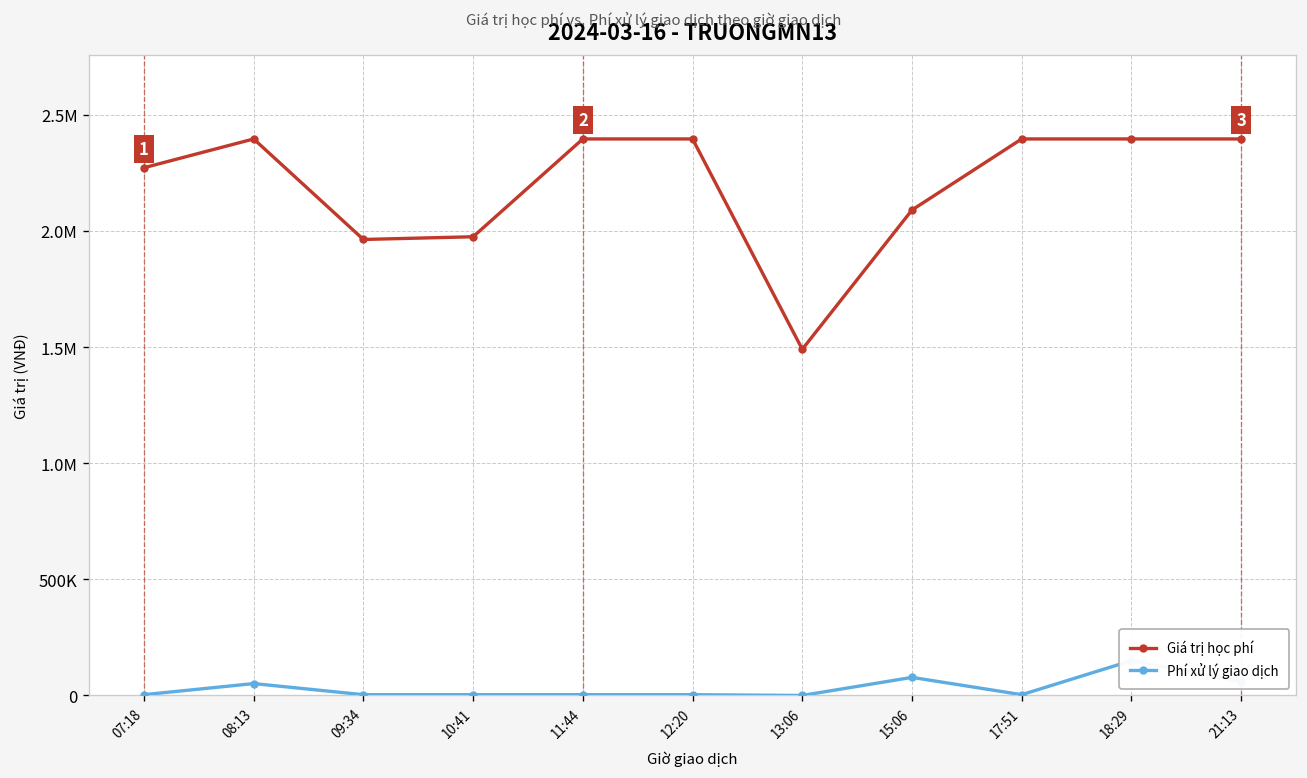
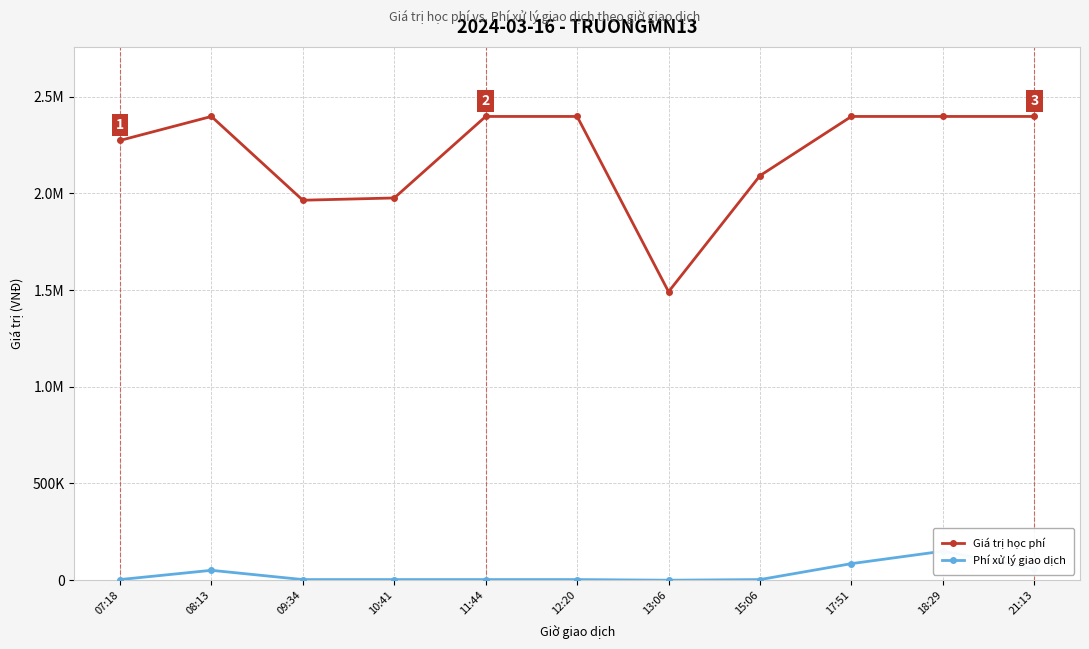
Phí xử lý giao dịch, 15:06: 80000 -> 0
Phí xử lý giao dịch, 17:51: 0 -> 90000
